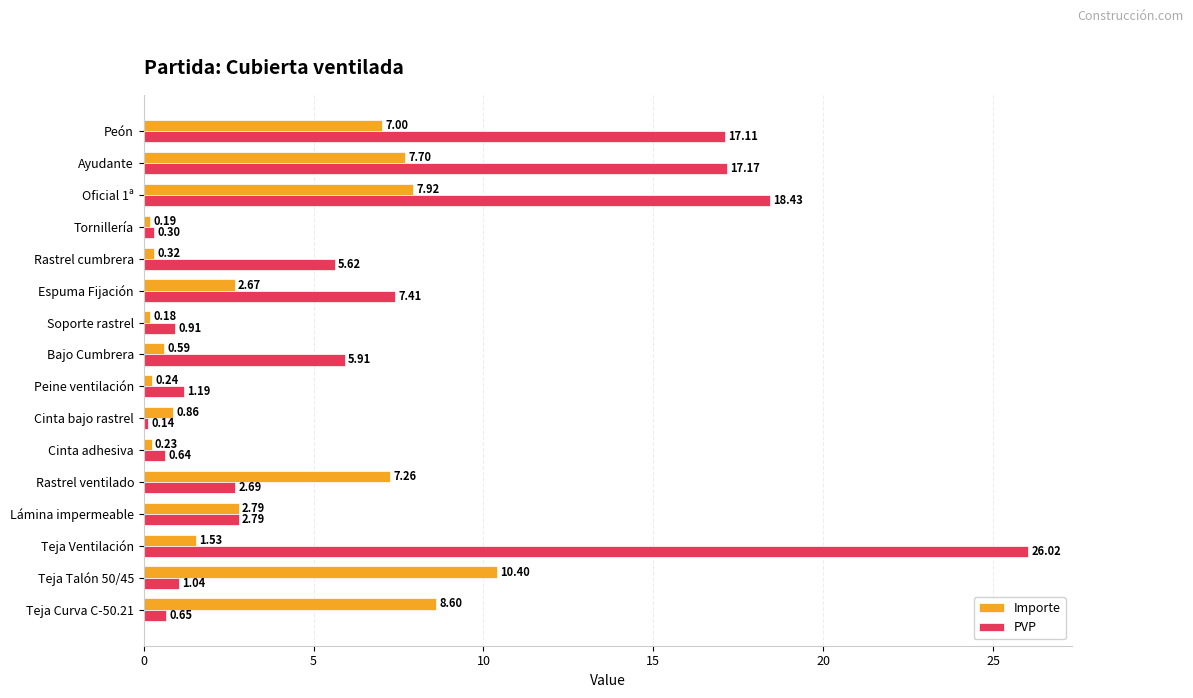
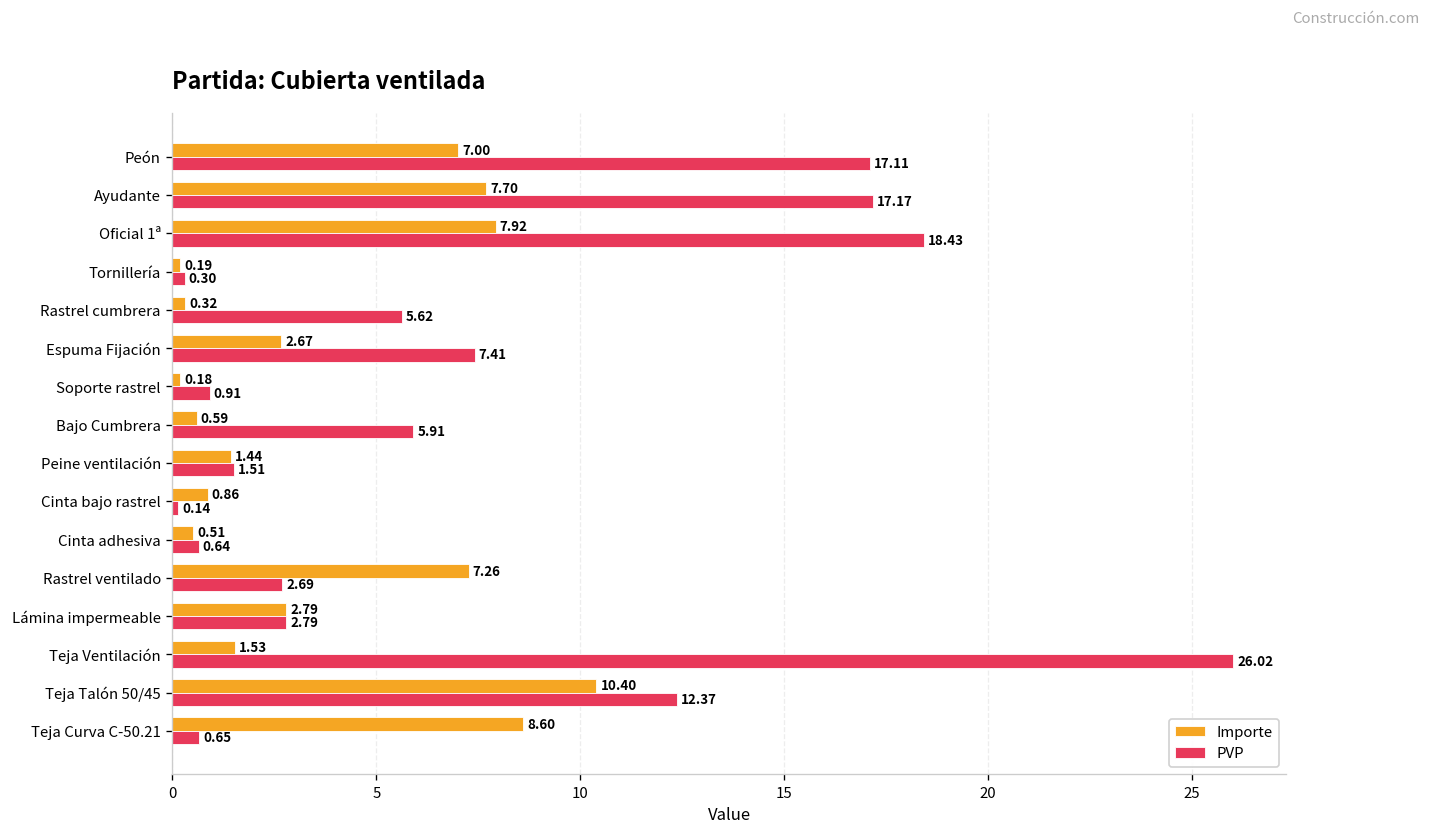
Importe, Peine ventilación: 0.24 -> 1.44
PVP, Peine ventilación: 1.19 -> 1.51
Importe, Cinta adhesiva: 0.23 -> 0.51
PVP, Teja Talón 50/45: 1.04 -> 12.37
